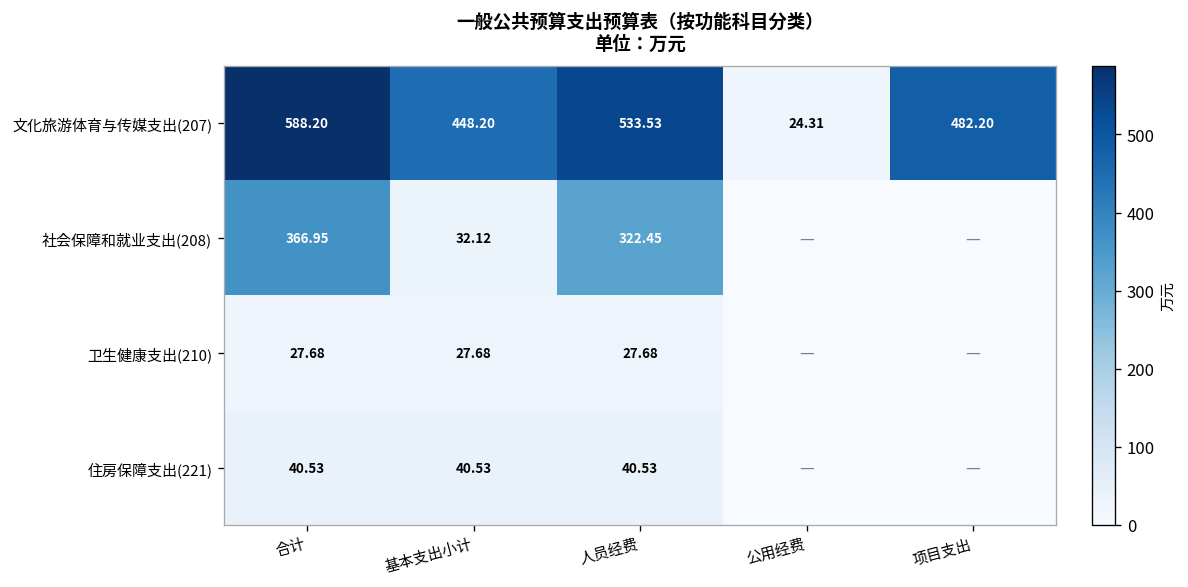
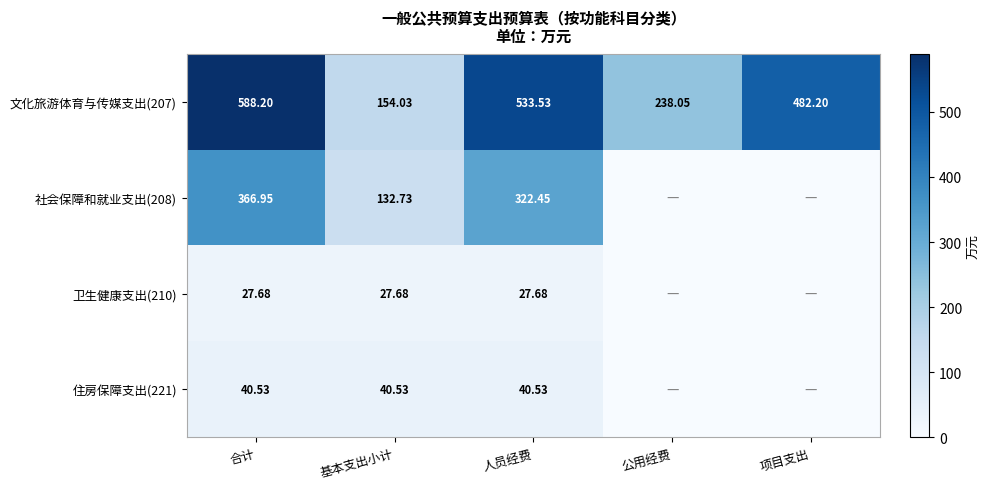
文化旅游体育与传媒支出(207), 基本支出小计: 448.20 -> 154.03
文化旅游体育与传媒支出(207), 公用经费: 24.31 -> 238.05
社会保障和就业支出(208), 基本支出小计: 32.12 -> 132.73
